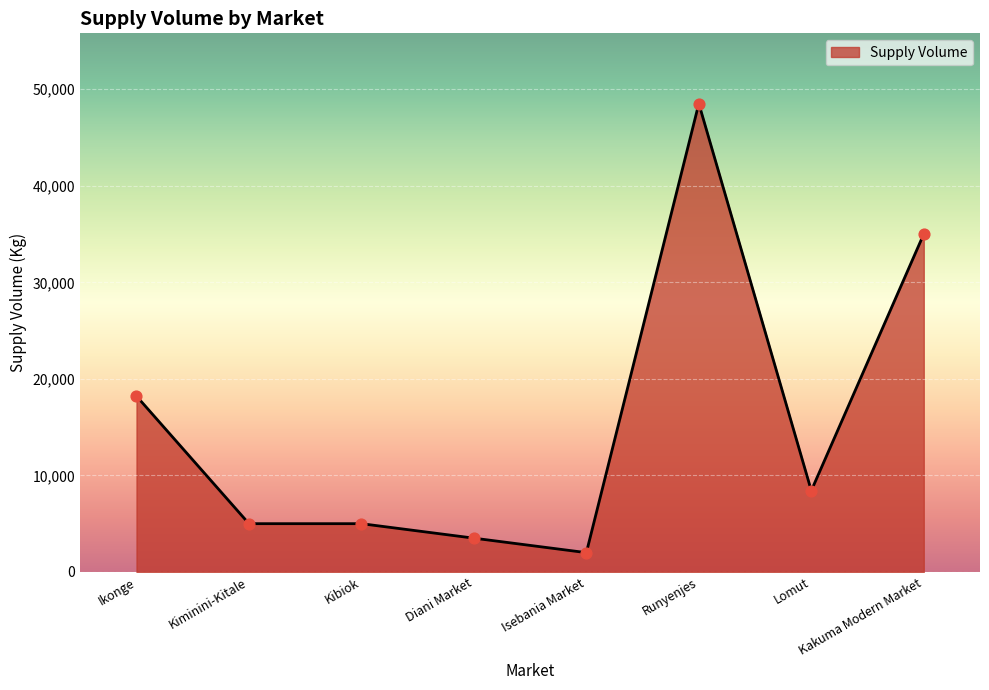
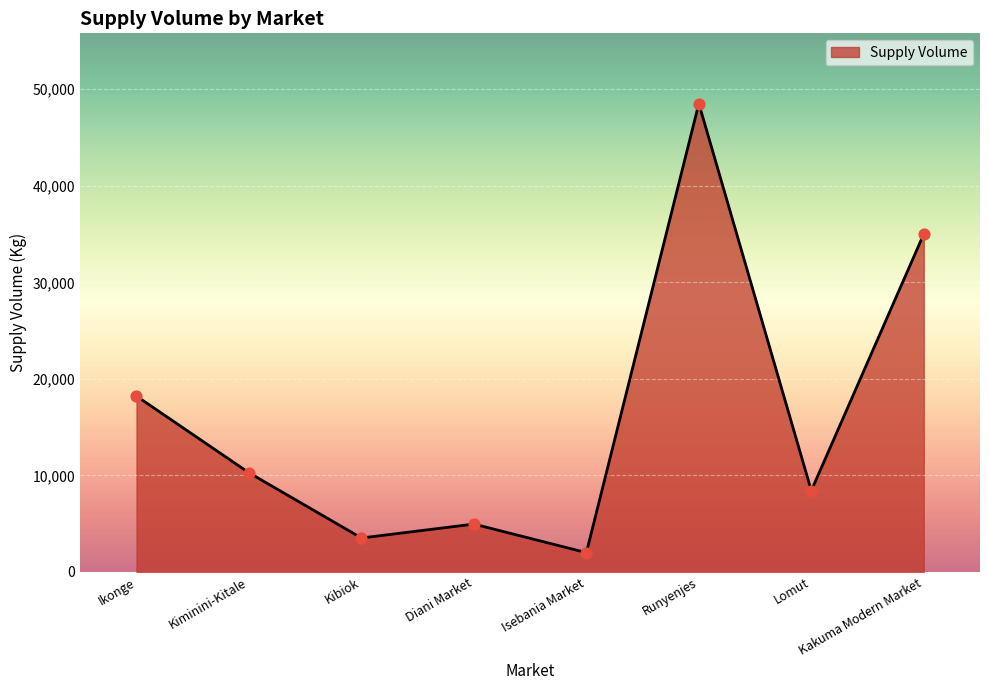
Kiminini-Kitale: 5,000 -> 10,000
Kibiok: 5,000 -> 4,000
Diani Market: 4,000 -> 5,000
